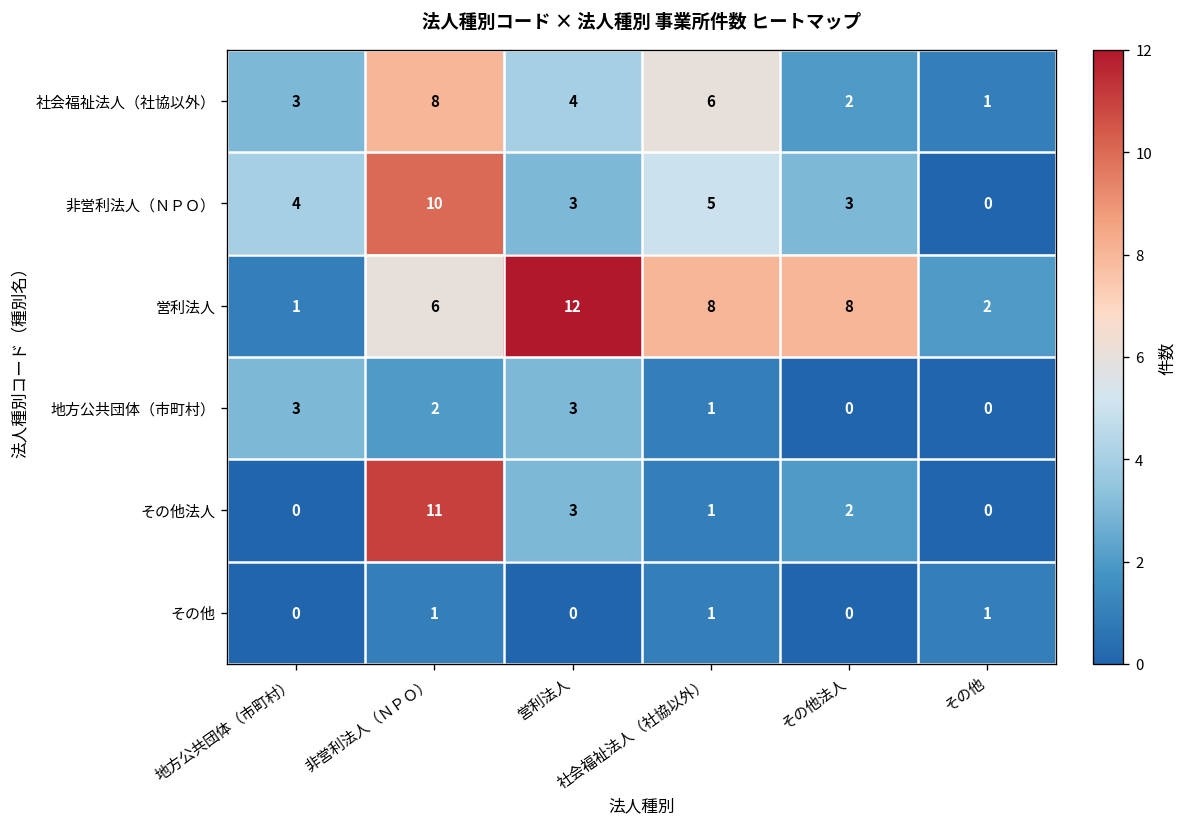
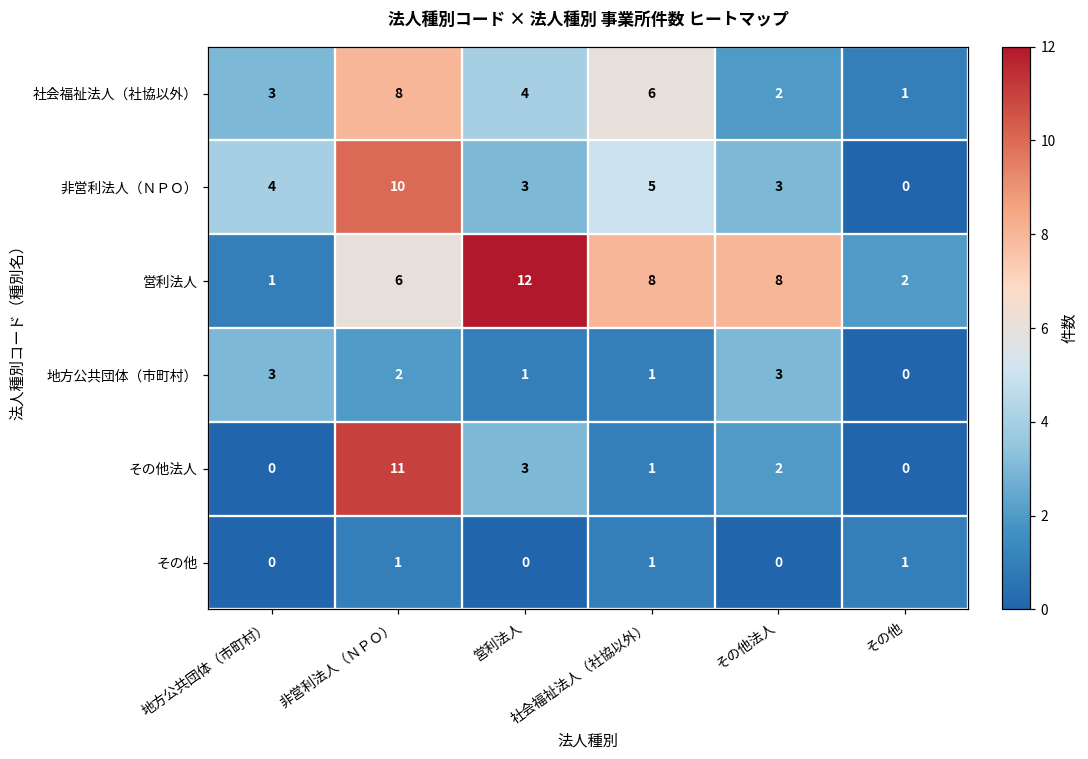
地方公共団体（市町村）, 営利法人: 3 -> 1
地方公共団体（市町村）, その他法人: 0 -> 3
